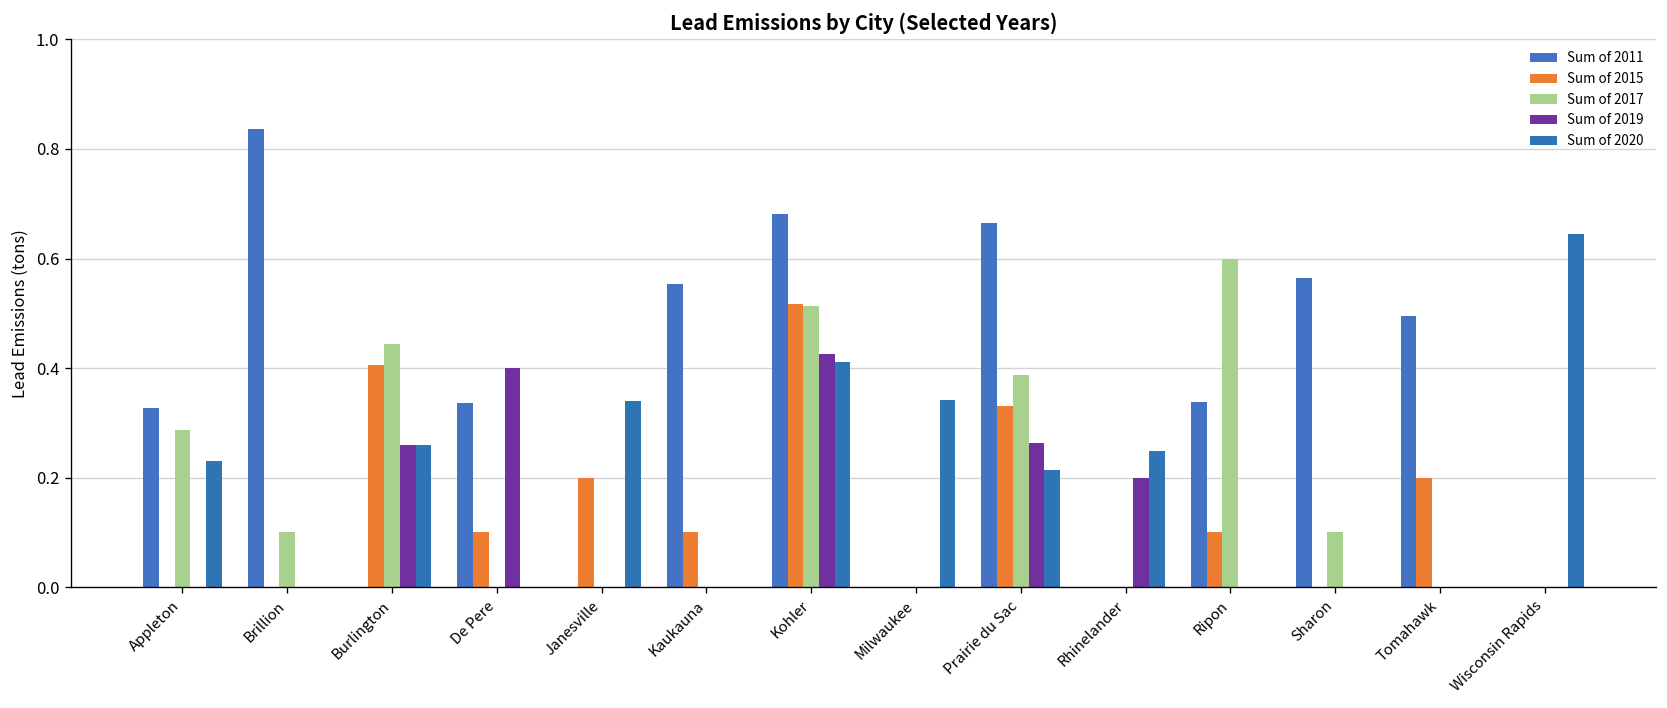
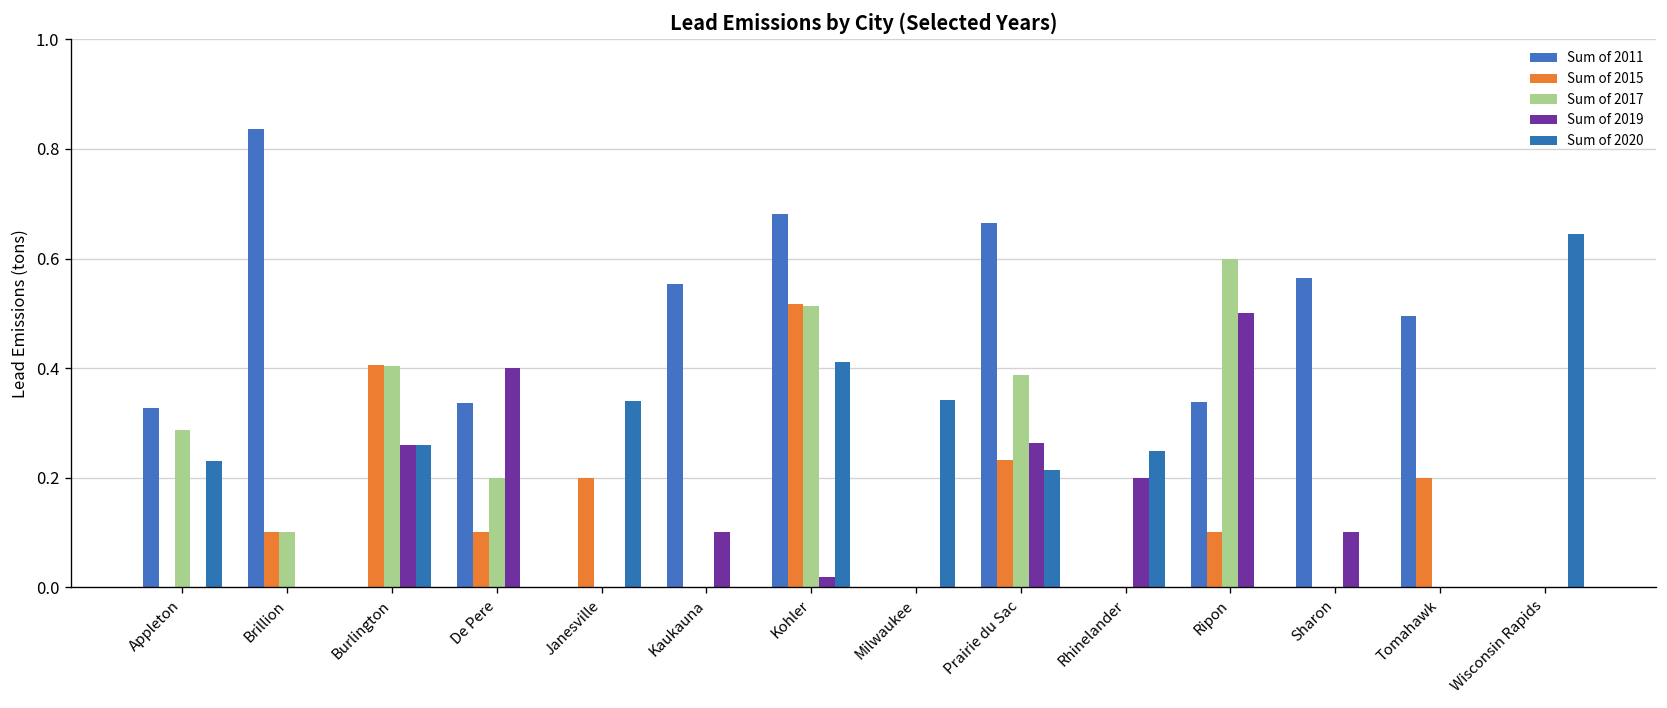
Sum of 2015, Brillion: 0.0 -> 0.1
Sum of 2017, Burlington: 0.44 -> 0.40
Sum of 2017, De Pere: 0.0 -> 0.2
Sum of 2015, Kaukauna: 0.1 -> 0.0
Sum of 2019, Kaukauna: 0.0 -> 0.1
Sum of 2019, Kohler: 0.43 -> 0.02
Sum of 2015, Prairie du Sac: 0.33 -> 0.23
Sum of 2019, Ripon: 0.0 -> 0.5
Sum of 2017, Sharon: 0.1 -> 0.0
Sum of 2019, Sharon: 0.0 -> 0.1
